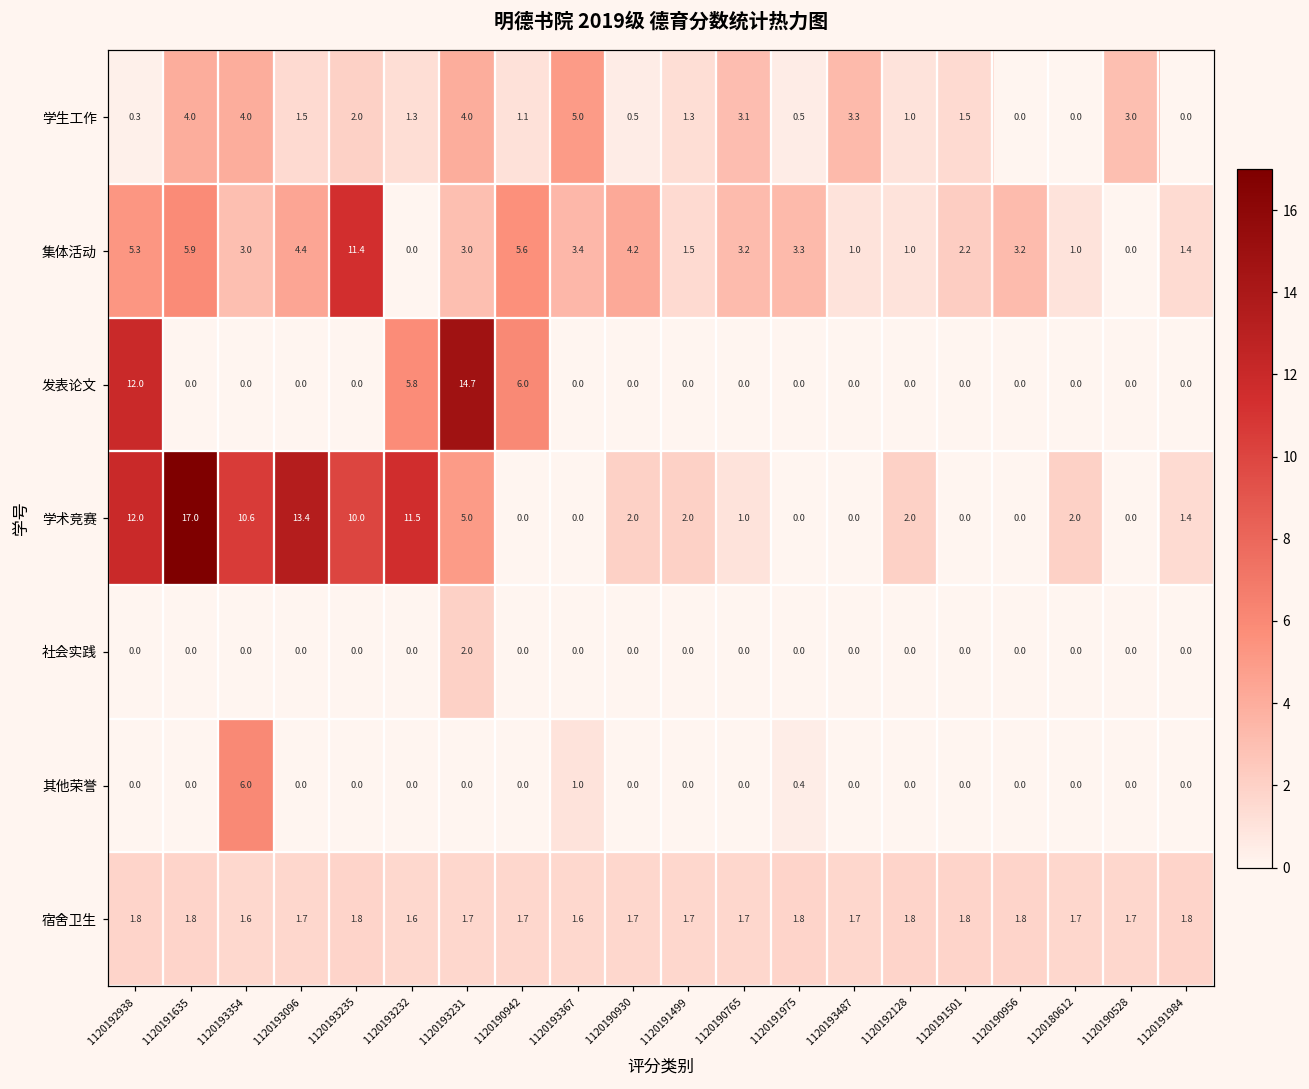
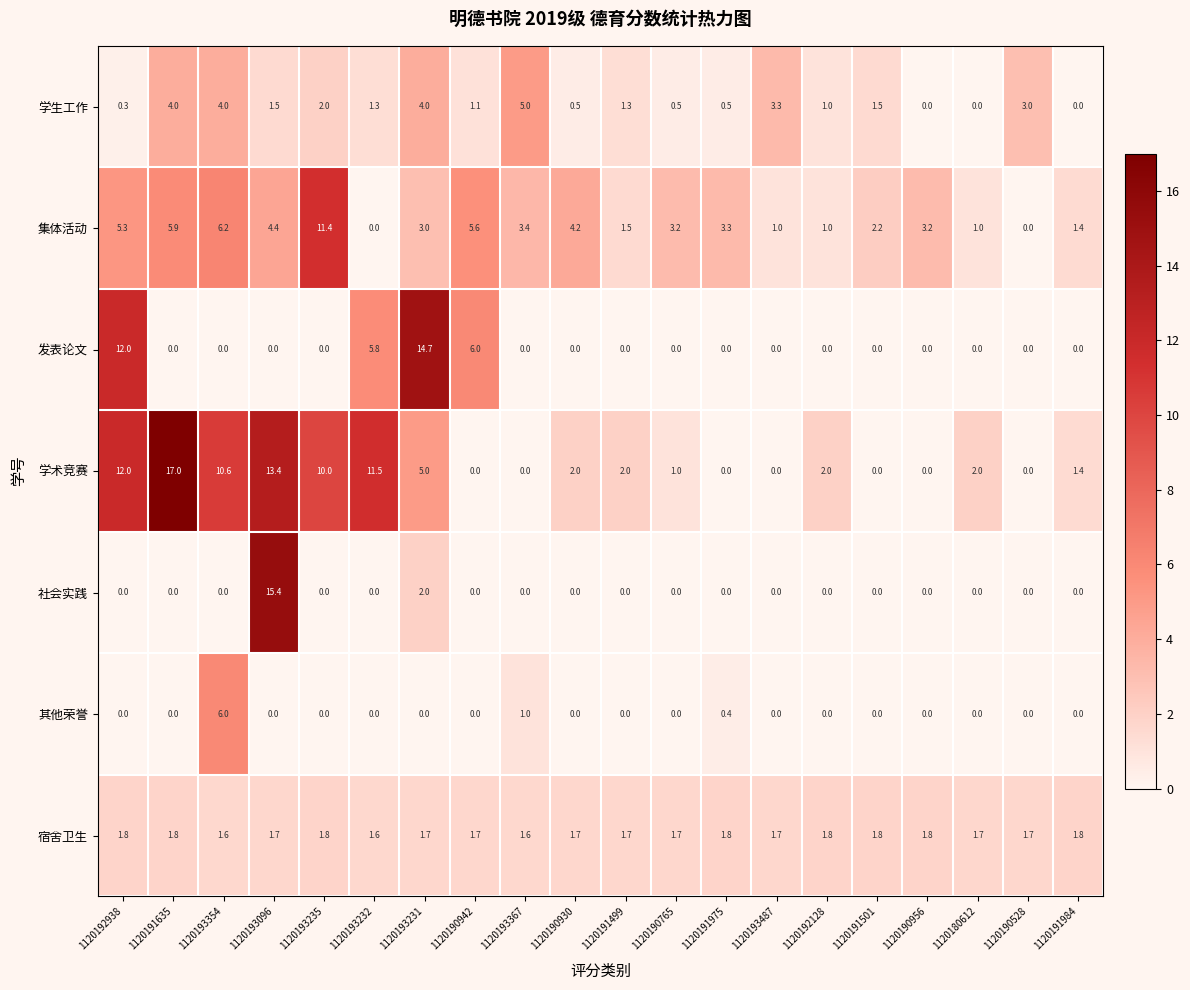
学生工作, 1120190765: 3.1 -> 0.5
集体活动, 1120193354: 3.0 -> 6.2
社会实践, 1120193096: 0.0 -> 15.4
